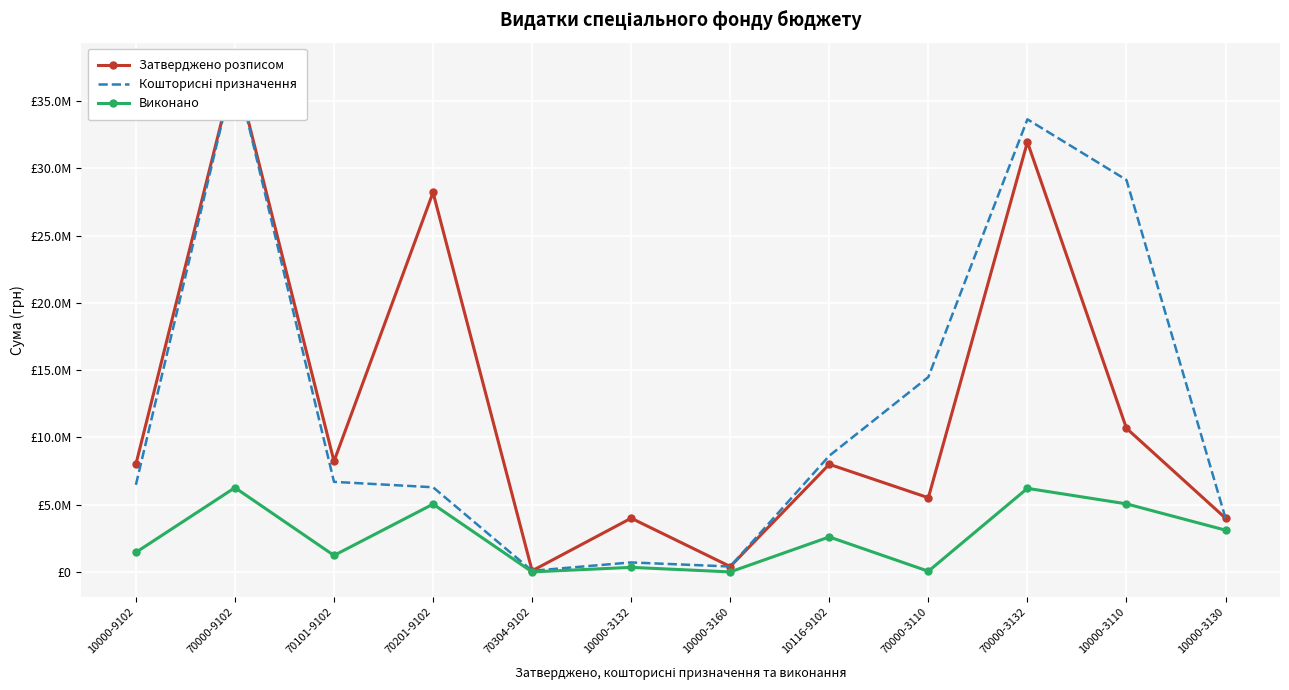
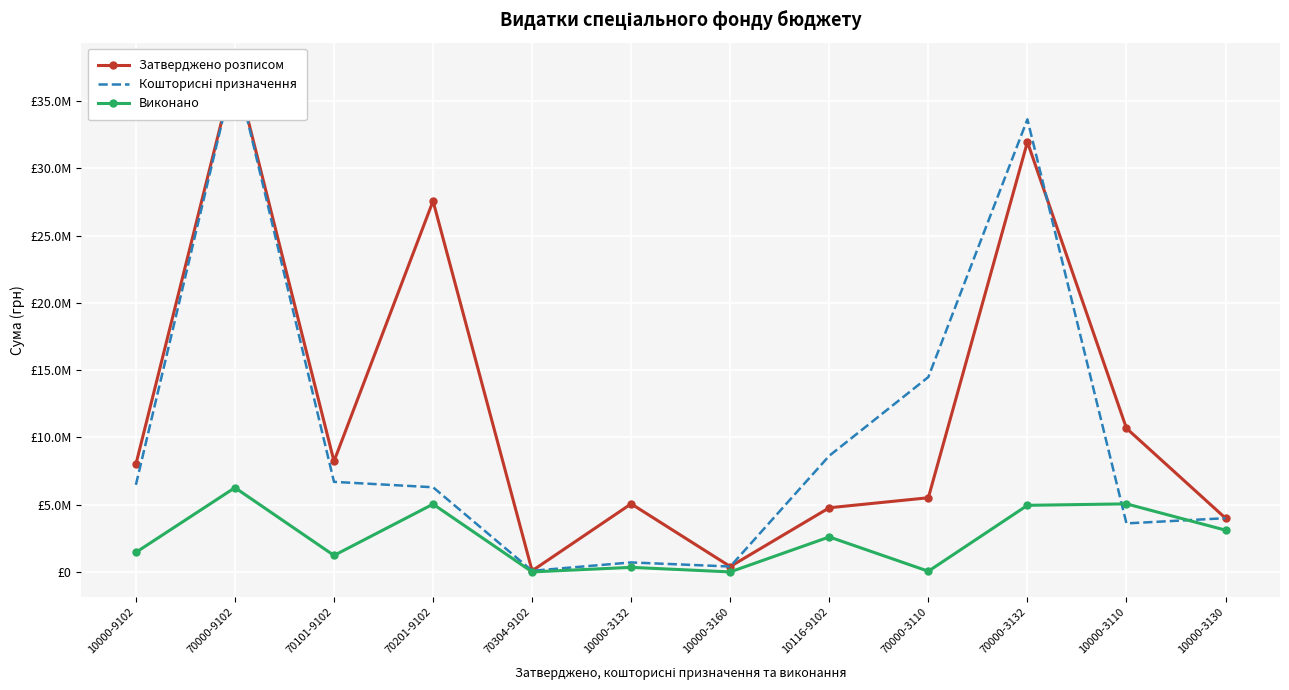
Затверджено розписом, 70201-9102: £28200000 -> £27600000
Затверджено розписом, 10000-3132: £4000000 -> £5100000
Затверджено розписом, 10116-9102: £8000000 -> £4800000
Виконано, 70000-3132: £6200000 -> £5000000
Кошторисні призначення, 10000-3110: £29100000 -> £3600000
